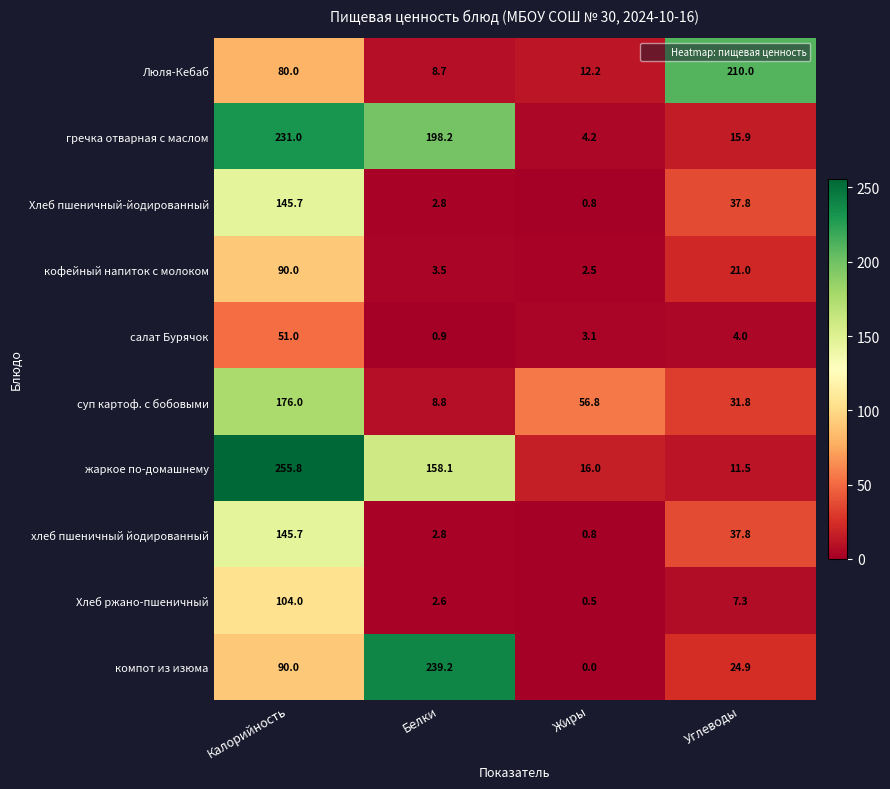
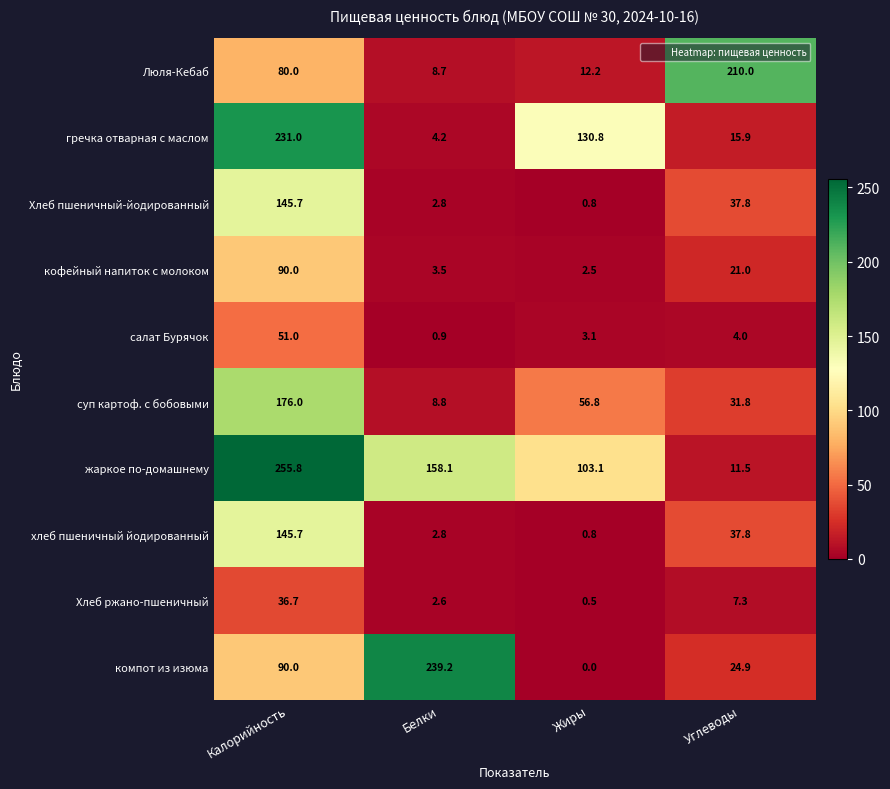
гречка отварная с маслом, Белки: 198.2 -> 4.2
гречка отварная с маслом, Жиры: 4.2 -> 130.8
жаркое по-домашнему, Жиры: 16.0 -> 103.1
Хлеб ржано-пшеничный, Калорийность: 104.0 -> 36.7
